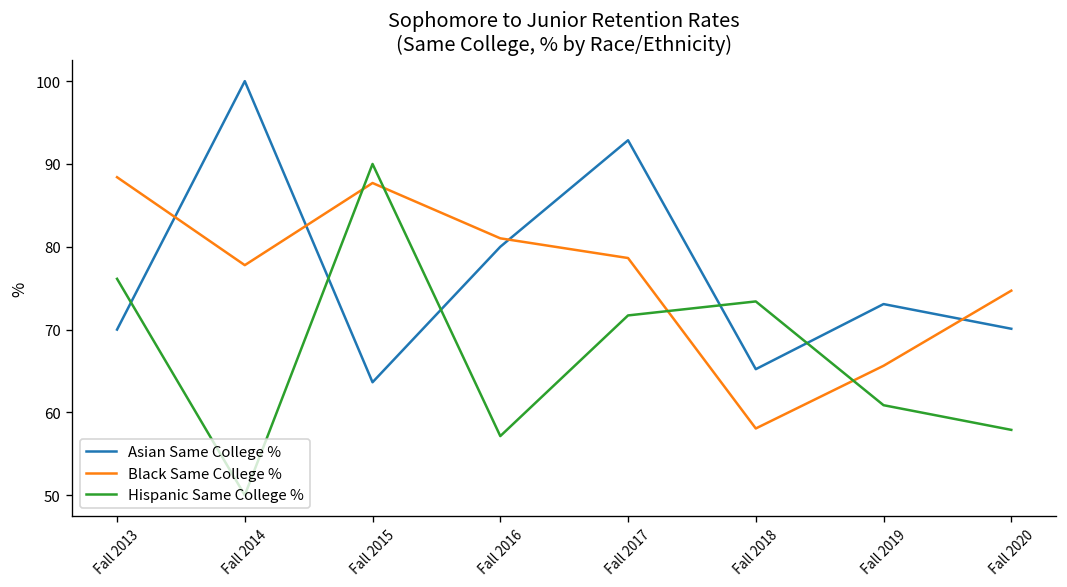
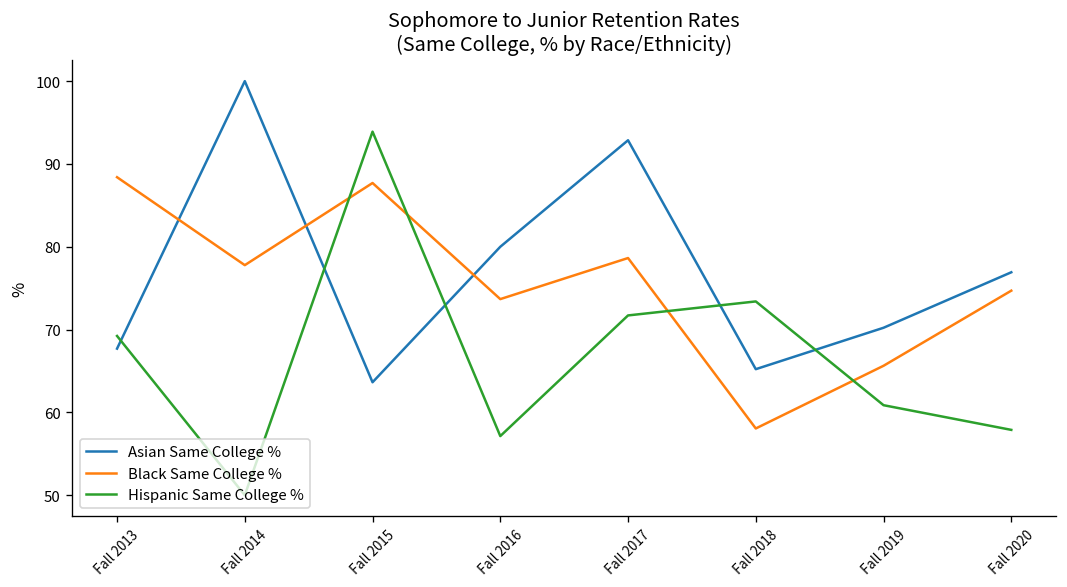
Asian Same College %, Fall 2013: 70 -> 68
Hispanic Same College %, Fall 2013: 76 -> 69
Hispanic Same College %, Fall 2015: 90 -> 94
Black Same College %, Fall 2016: 81 -> 74
Asian Same College %, Fall 2019: 73 -> 70
Asian Same College %, Fall 2020: 70 -> 77
